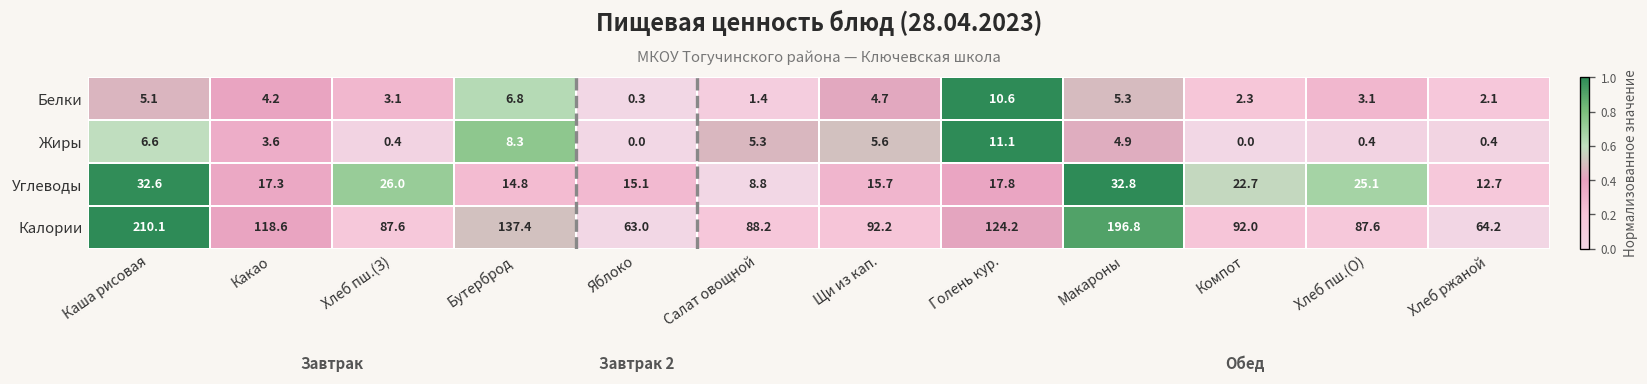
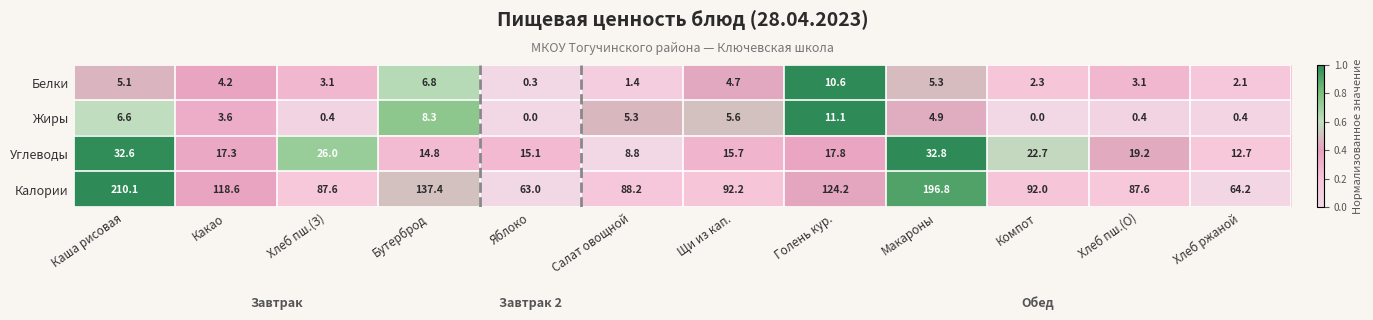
Углеводы, Хлеб пш.(О): 25.1 -> 19.2
